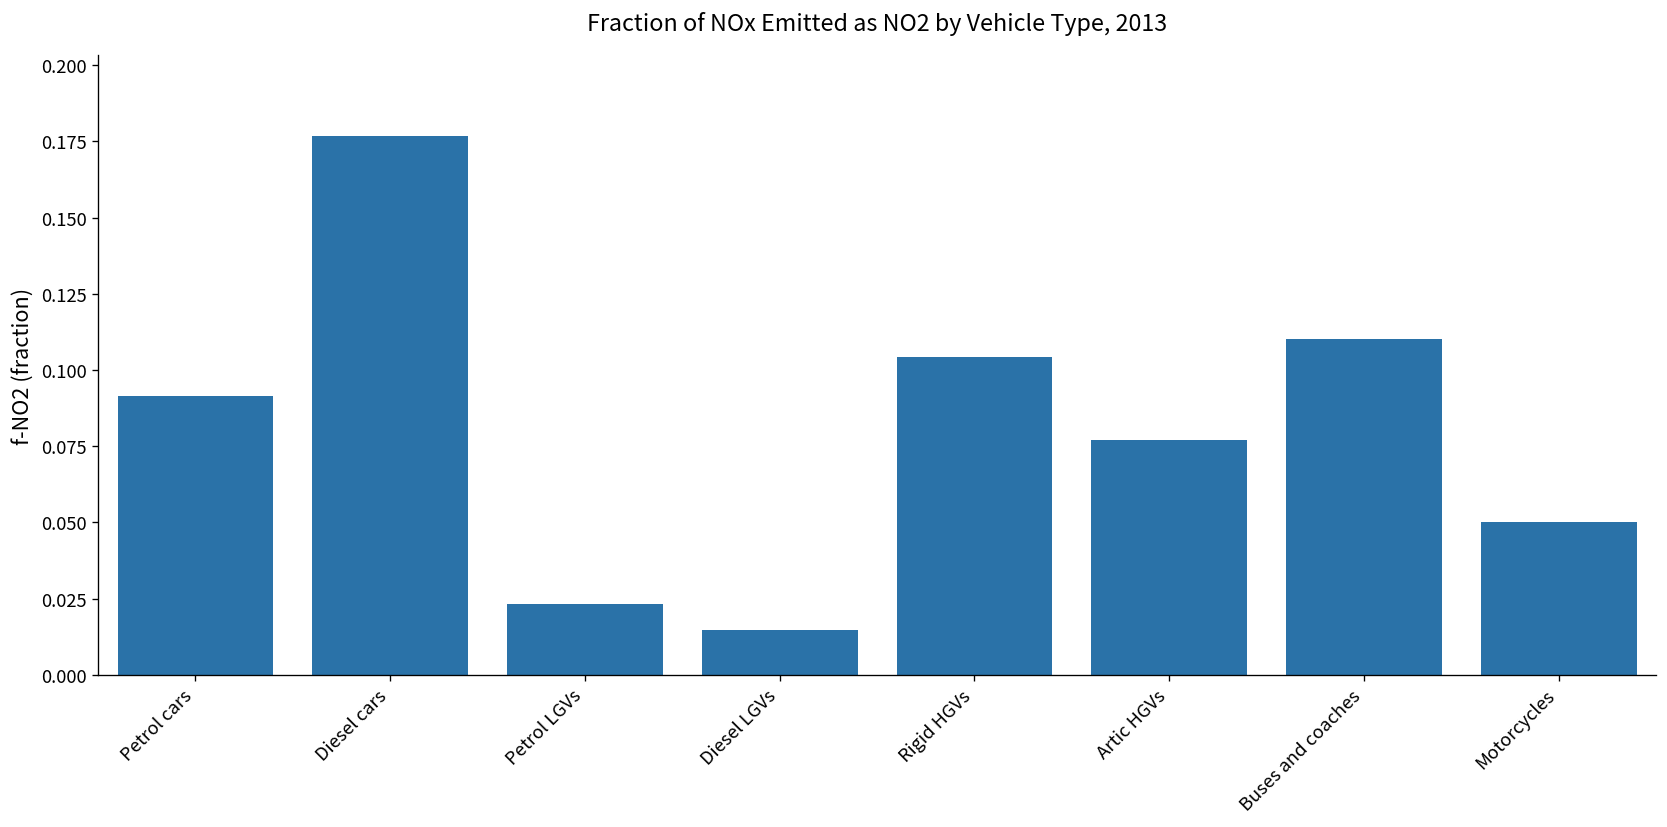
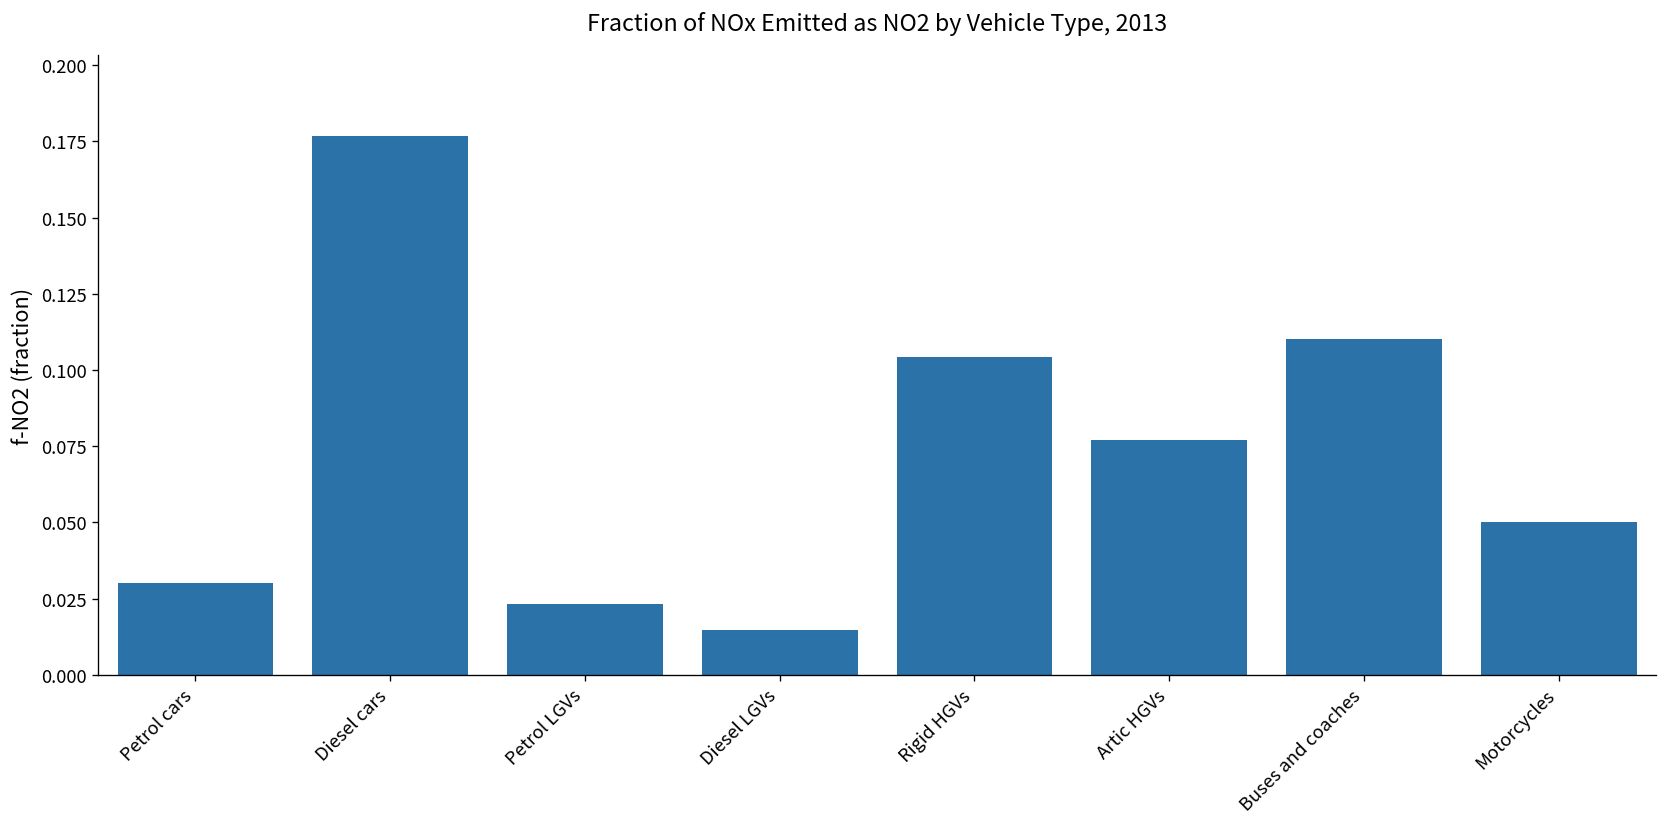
Petrol cars: 0.092 -> 0.030
